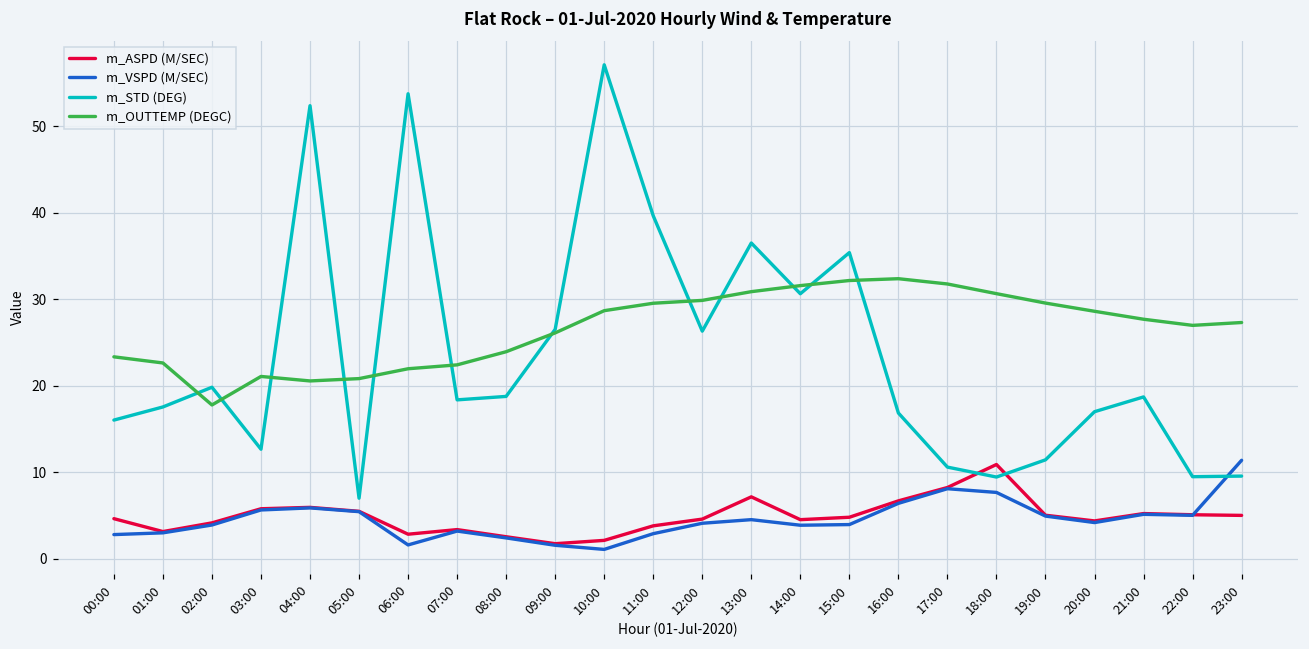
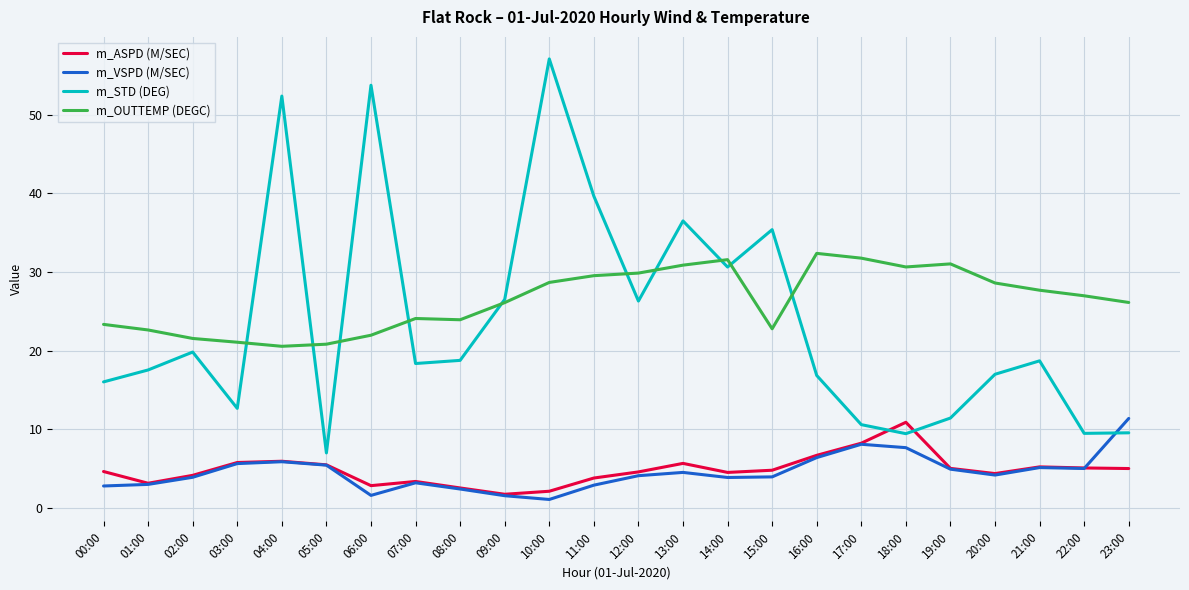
m_OUTTEMP (DEGC), 02:00: 18 -> 22
m_OUTTEMP (DEGC), 07:00: 22 -> 24
m_ASPD (M/SEC), 13:00: 7 -> 6
m_OUTTEMP (DEGC), 15:00: 32 -> 23
m_OUTTEMP (DEGC), 19:00: 30 -> 31
m_OUTTEMP (DEGC), 23:00: 27 -> 26
